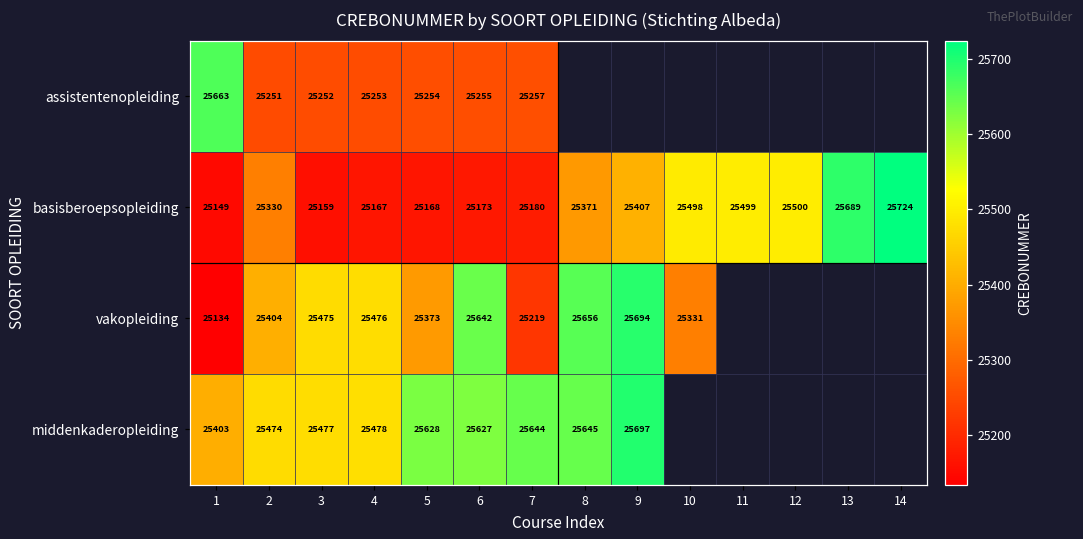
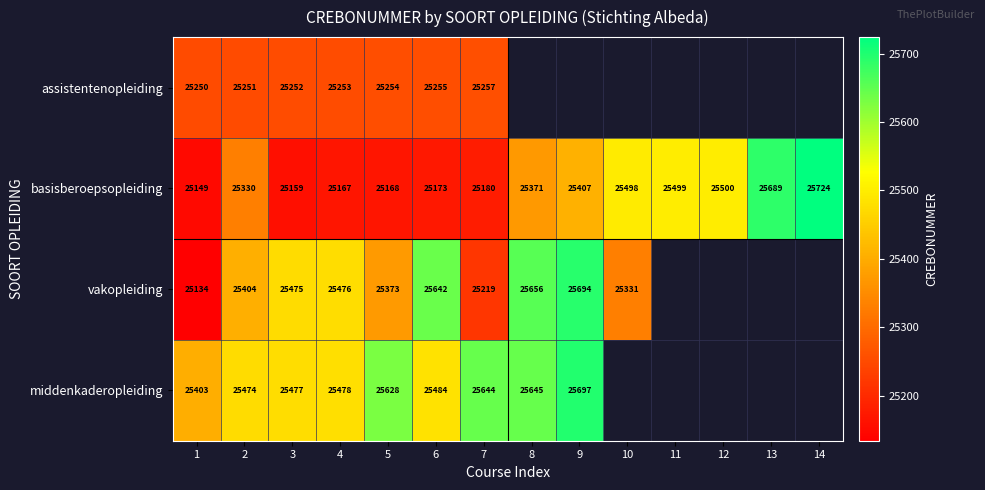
assistentenopleiding, 1: 25663 -> 25250
middenkaderopleiding, 6: 25627 -> 25484
